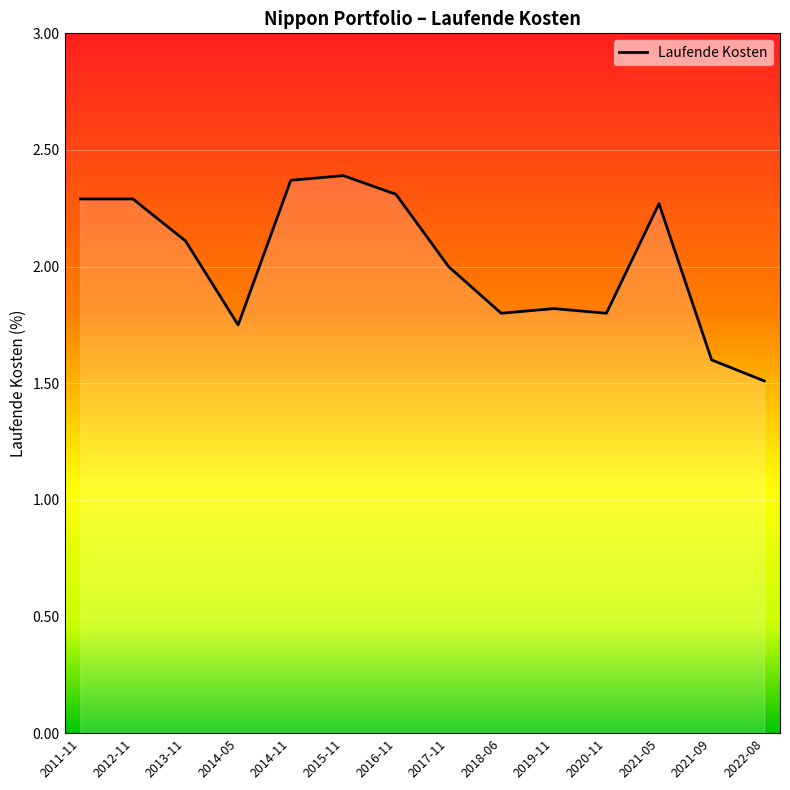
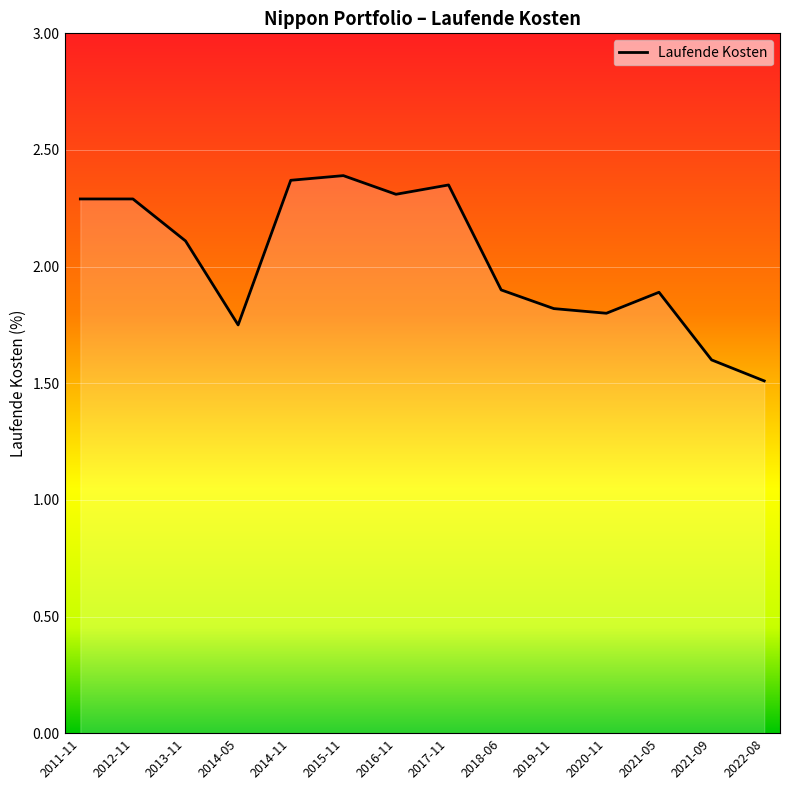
2017-11: 2.00 -> 2.35
2018-06: 1.8 -> 1.9
2021-05: 2.27 -> 1.89
